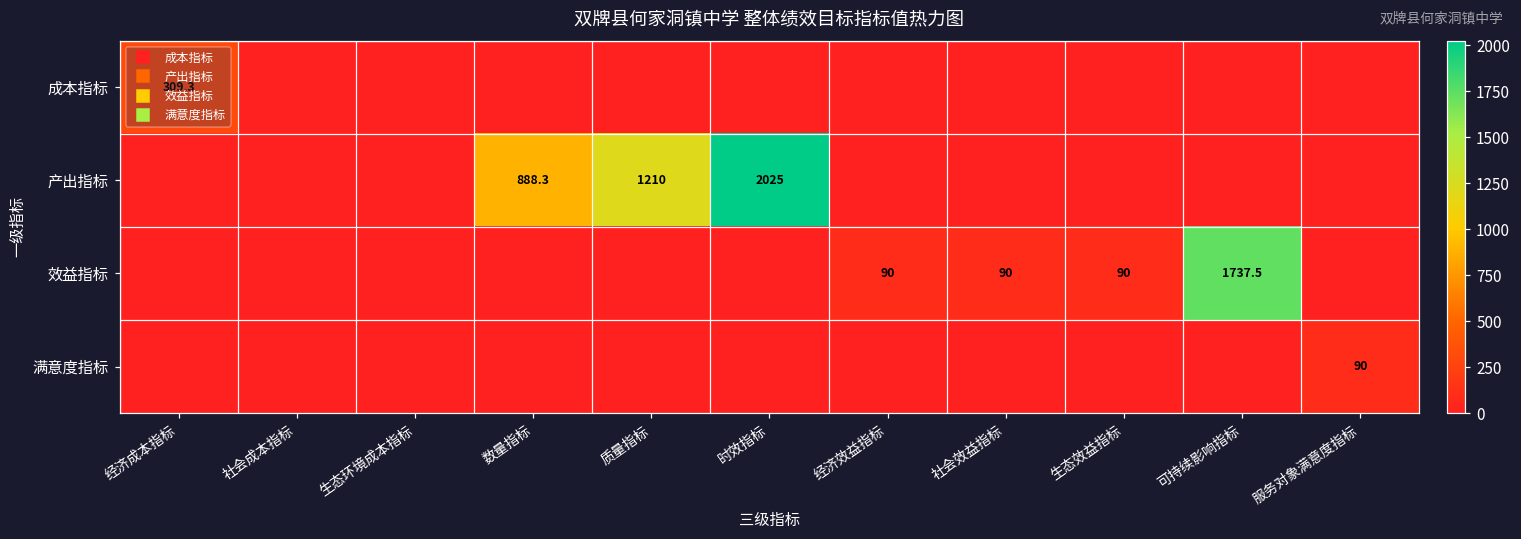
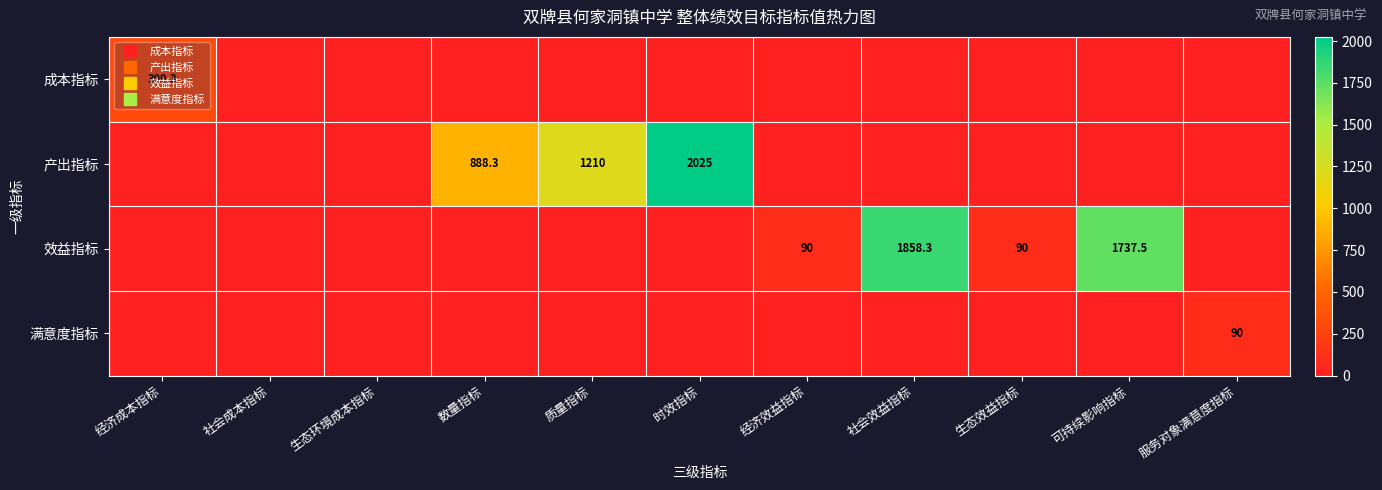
效益指标, 社会效益指标: 90 -> 1858.3
